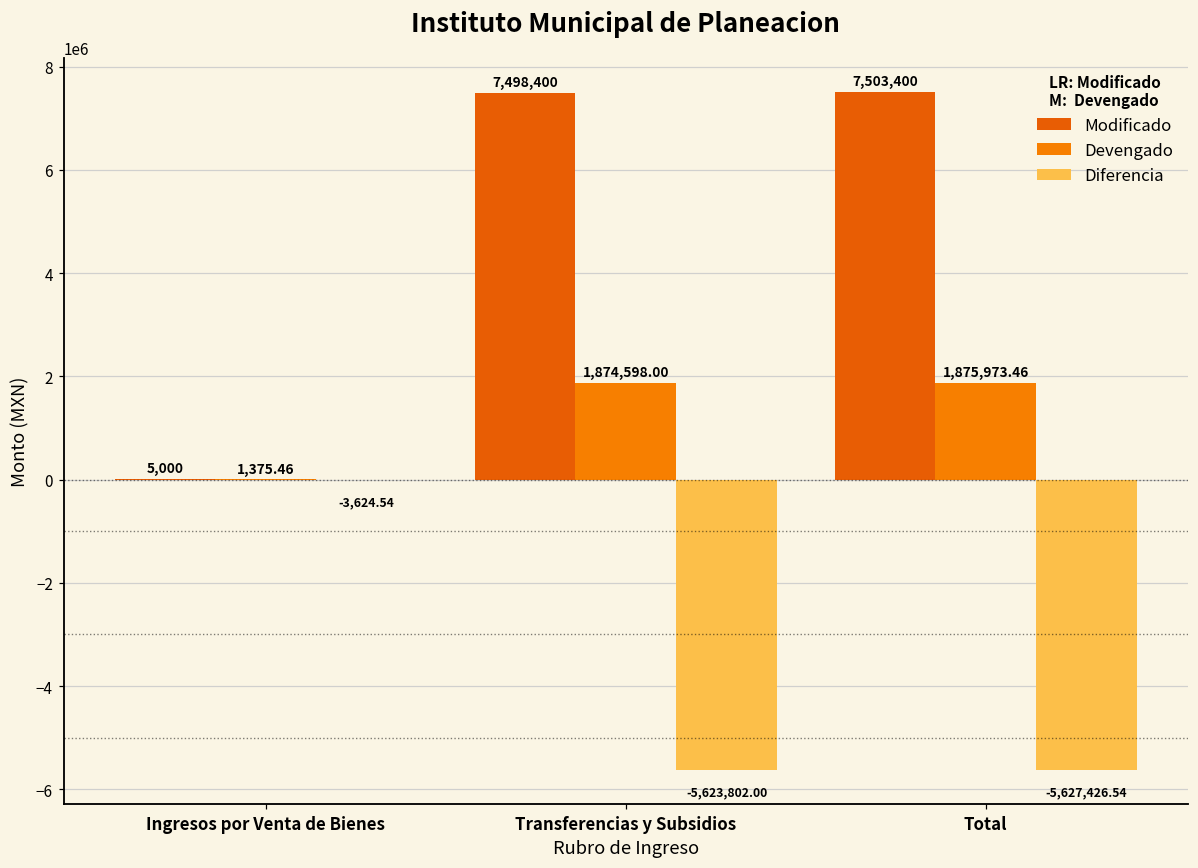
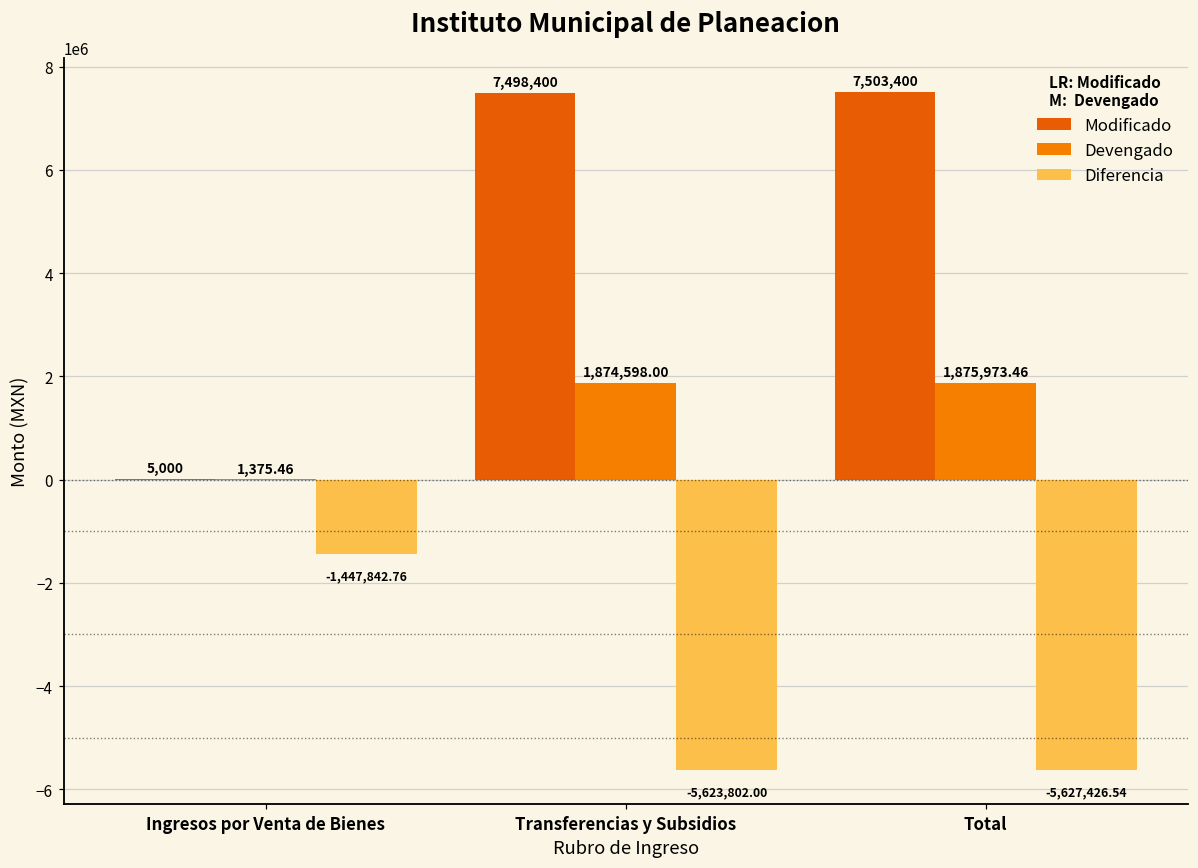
Diferencia, Ingresos por Venta de Bienes: -3,624.54 -> -1,447,842.76
